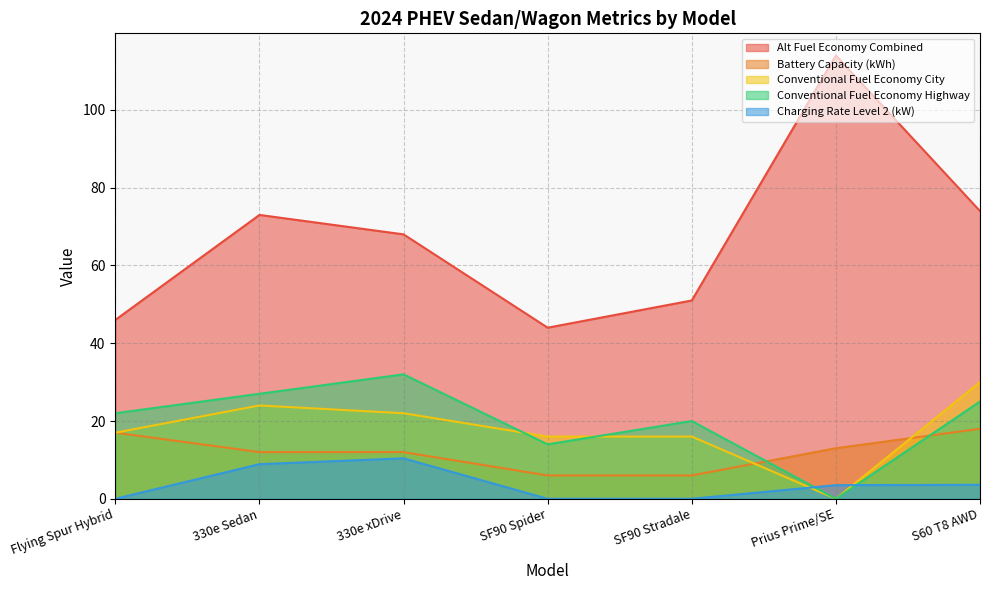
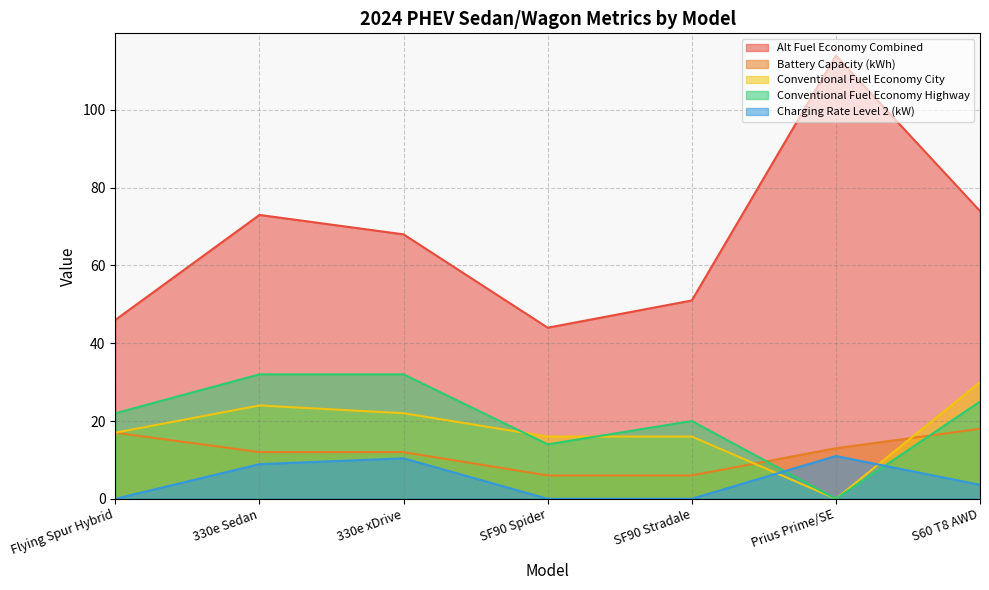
Conventional Fuel Economy Highway, 330e Sedan: 27 -> 32
Charging Rate Level 2 (kW), Prius Prime/SE: 4 -> 11
